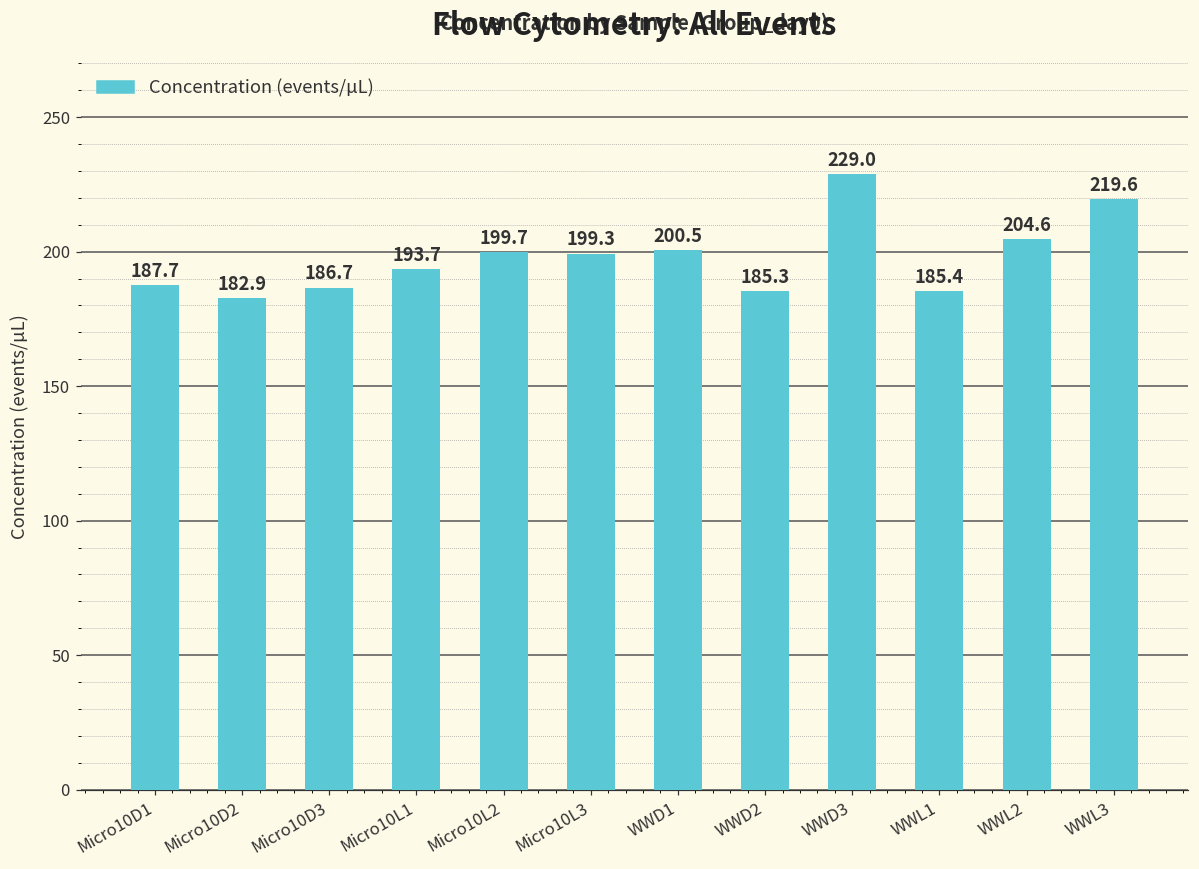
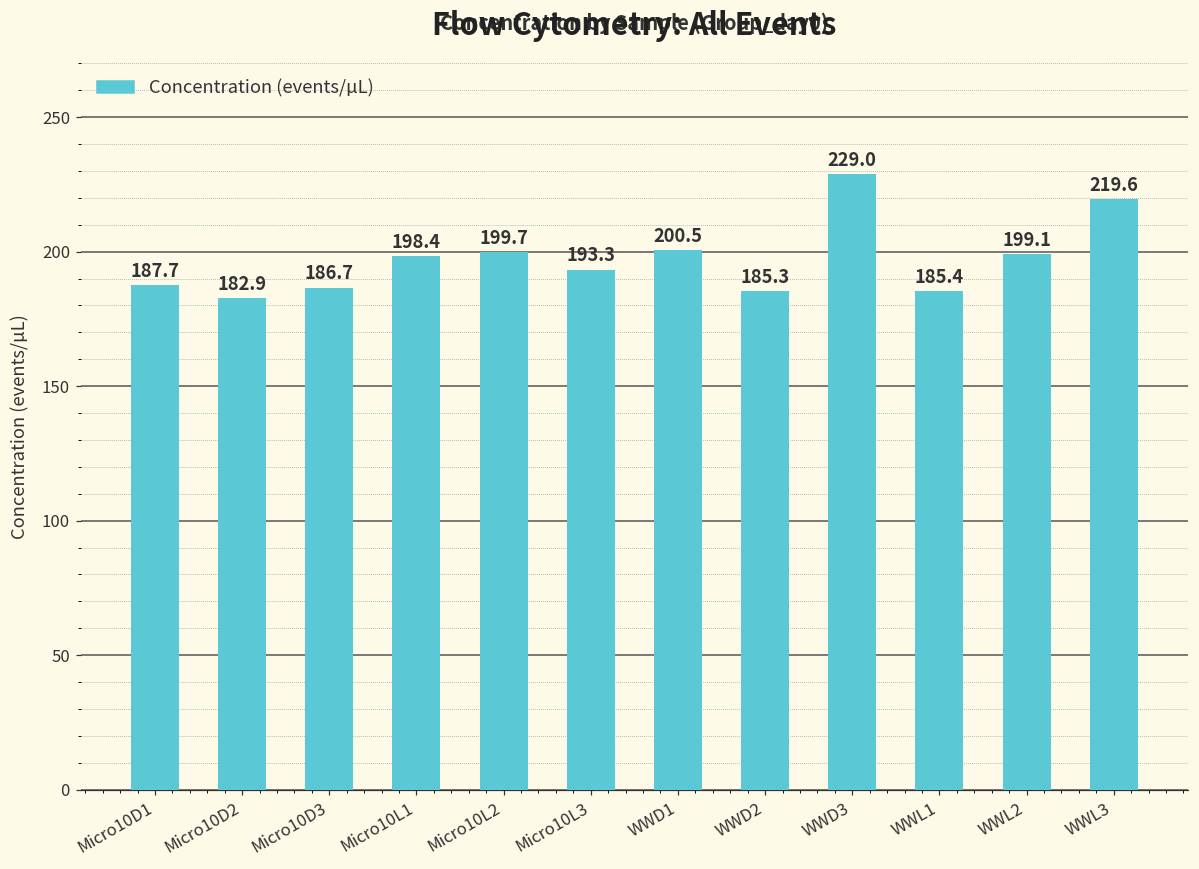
Micro10L1: 193.7 -> 198.4
Micro10L3: 199.3 -> 193.3
WWL2: 204.6 -> 199.1
